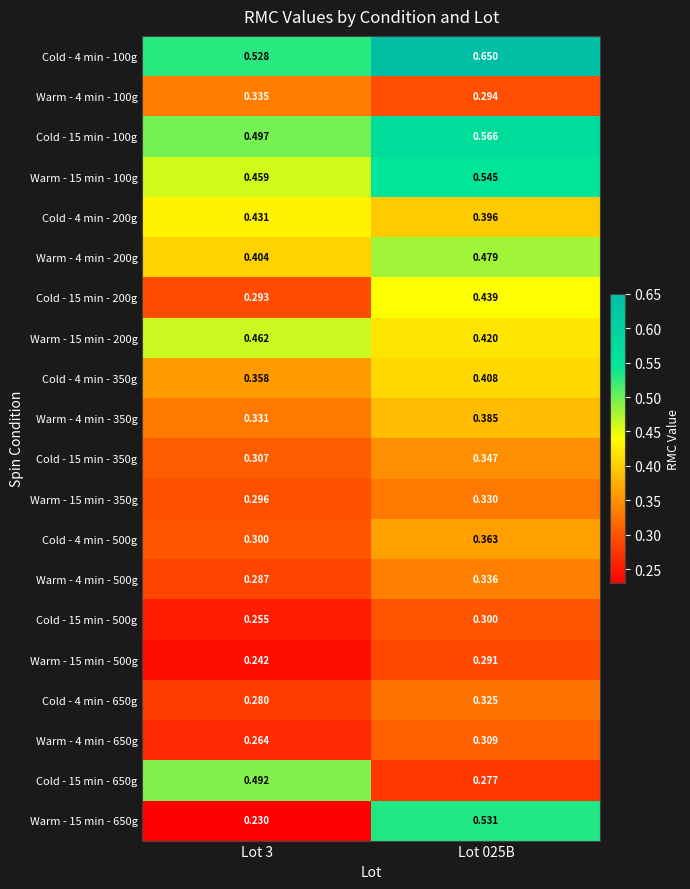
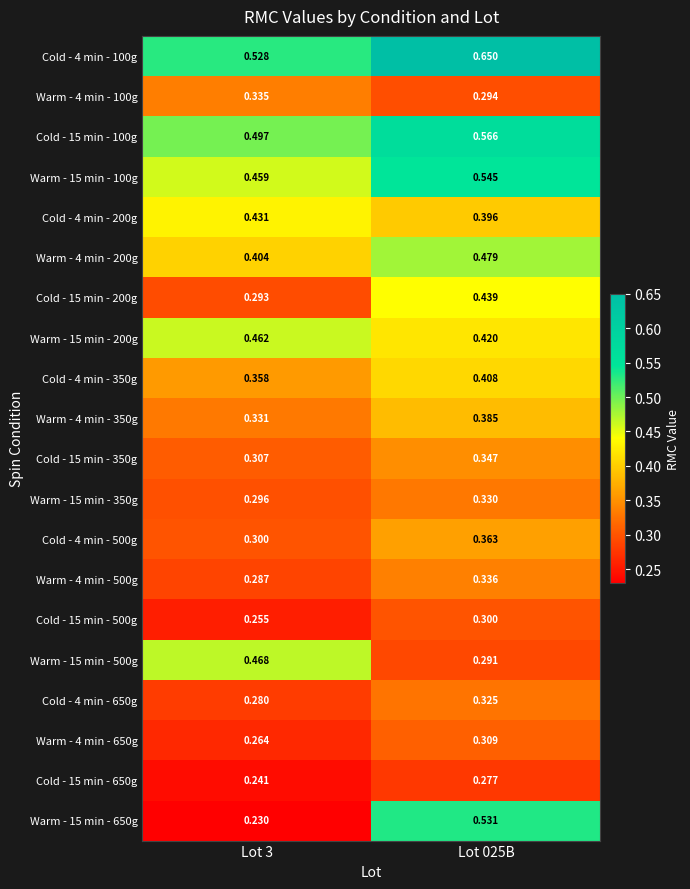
Warm - 15 min - 500g, Lot 3: 0.242 -> 0.468
Cold - 15 min - 650g, Lot 3: 0.492 -> 0.241
